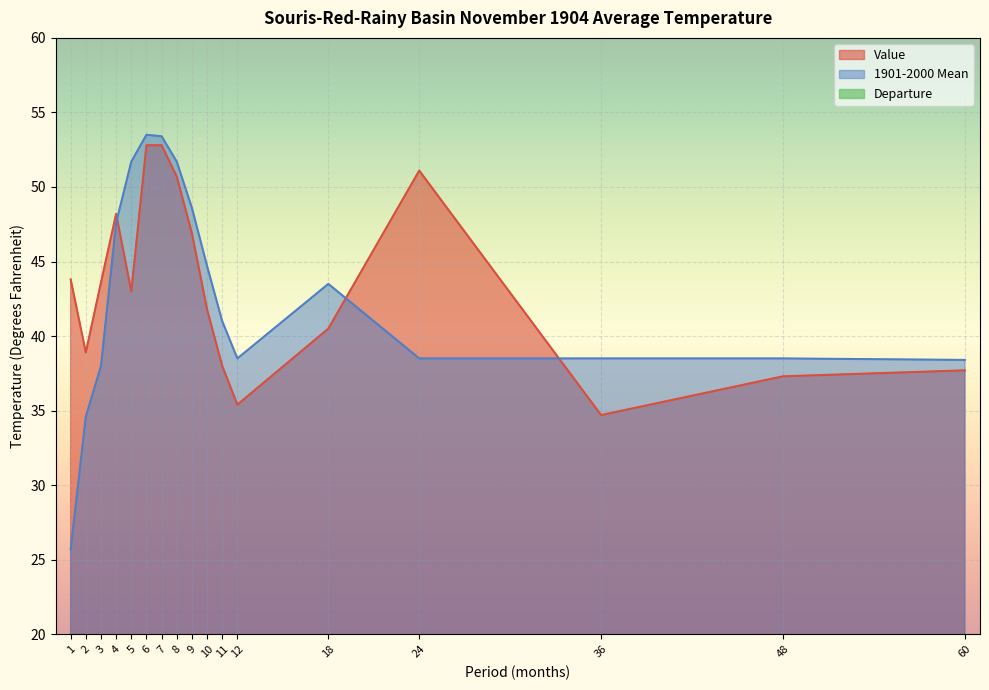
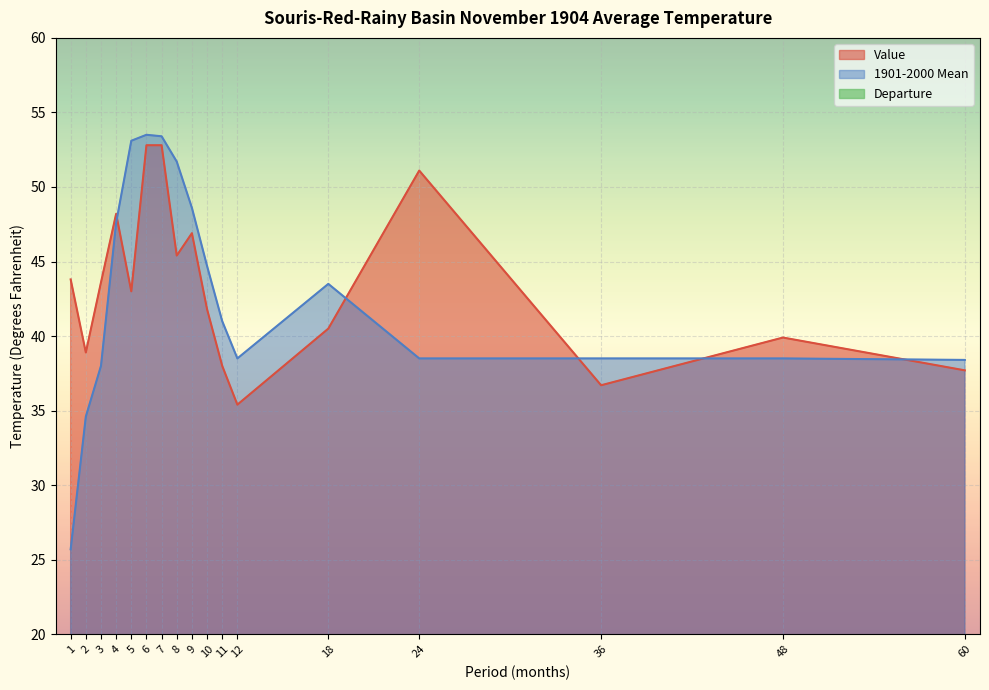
1901-2000 Mean, 5: 51.7 -> 53.1
Value, 8: 50.7 -> 45.4
Value, 36: 34.7 -> 36.7
Value, 48: 37.3 -> 39.9
